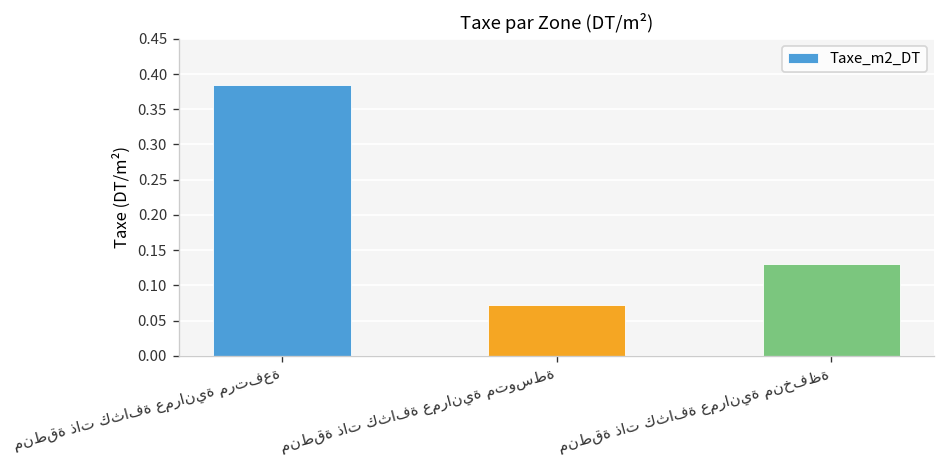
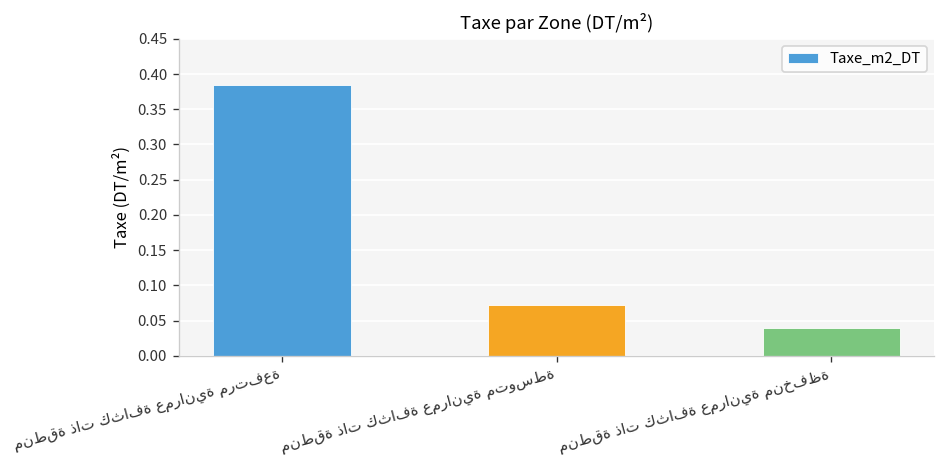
منطقة ذات كثافة عمرانية منخفظة: 0.13 -> 0.04
